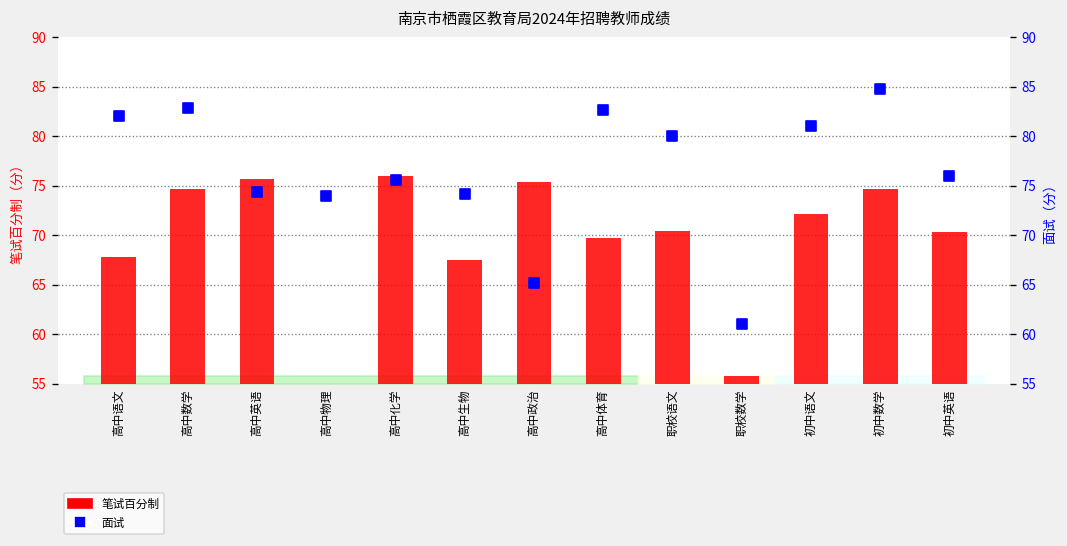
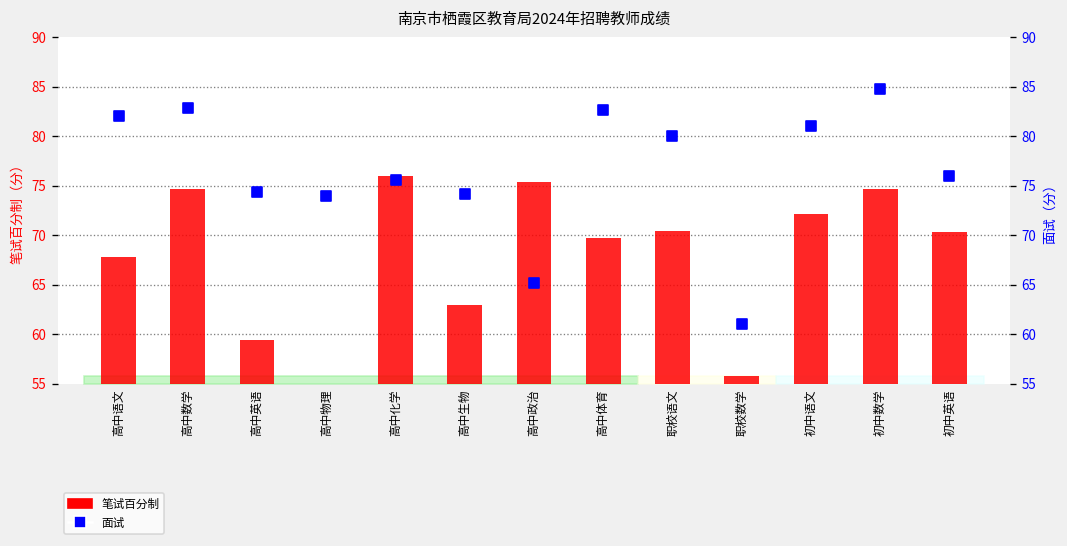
笔试百分制, 高中英语: 76 -> 59
笔试百分制, 高中生物: 68 -> 63
